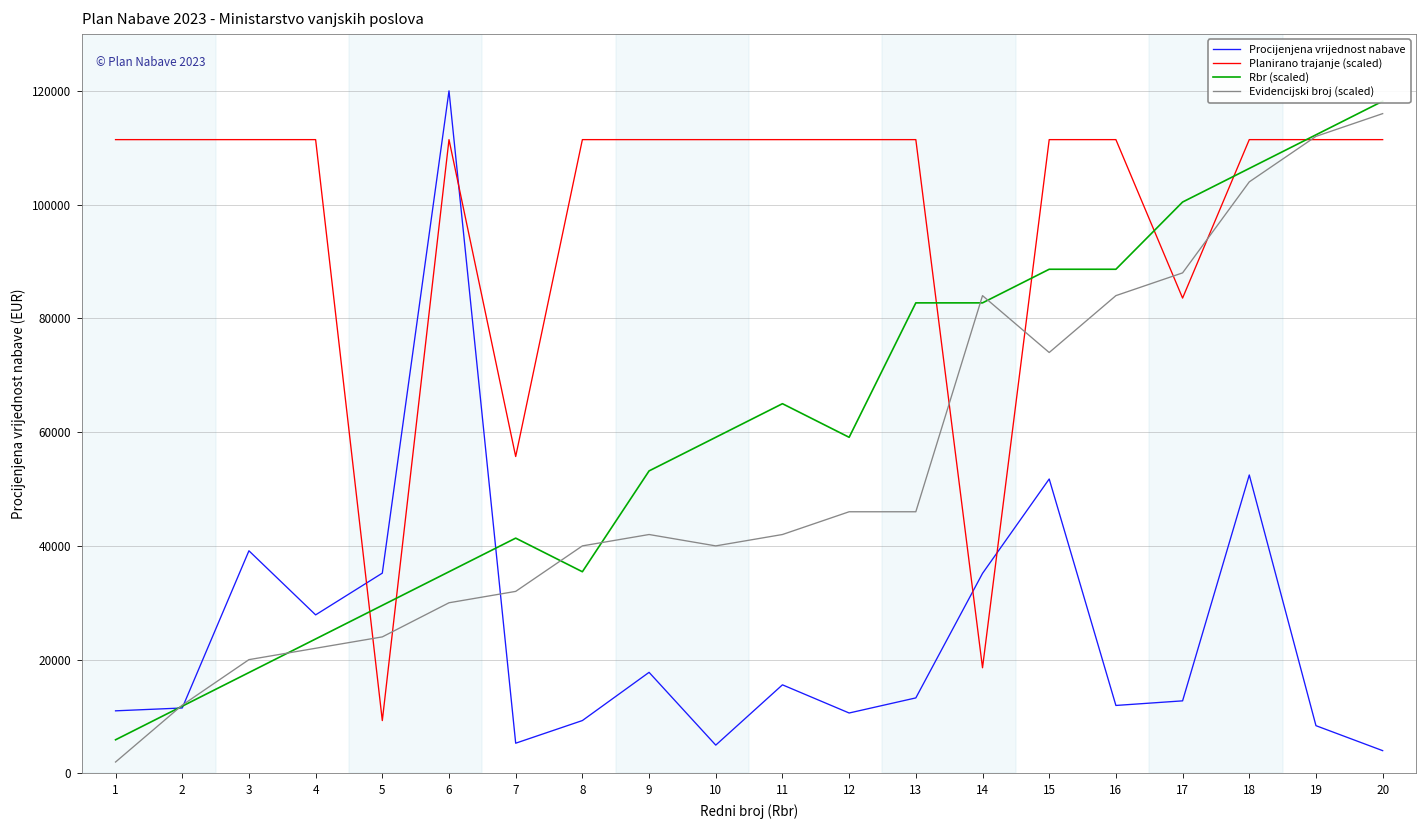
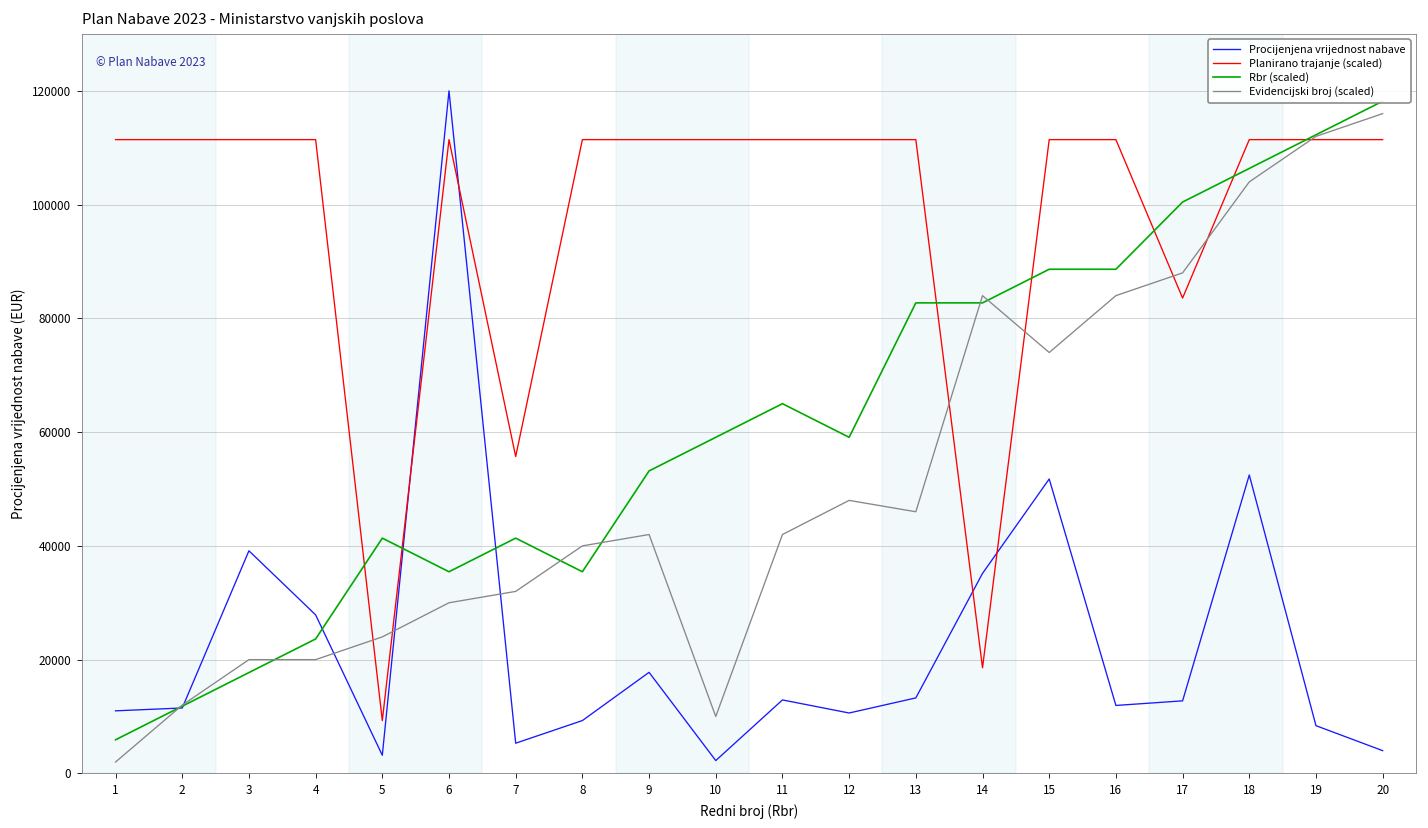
Evidencijski broj (scaled), 4: 22000 -> 20000
Procijenjena vrijednost nabave, 5: 35000 -> 3000
Rbr (scaled), 5: 30000 -> 41000
Procijenjena vrijednost nabave, 10: 5000 -> 2000
Evidencijski broj (scaled), 10: 40000 -> 10000
Procijenjena vrijednost nabave, 11: 16000 -> 13000
Evidencijski broj (scaled), 12: 46000 -> 48000
